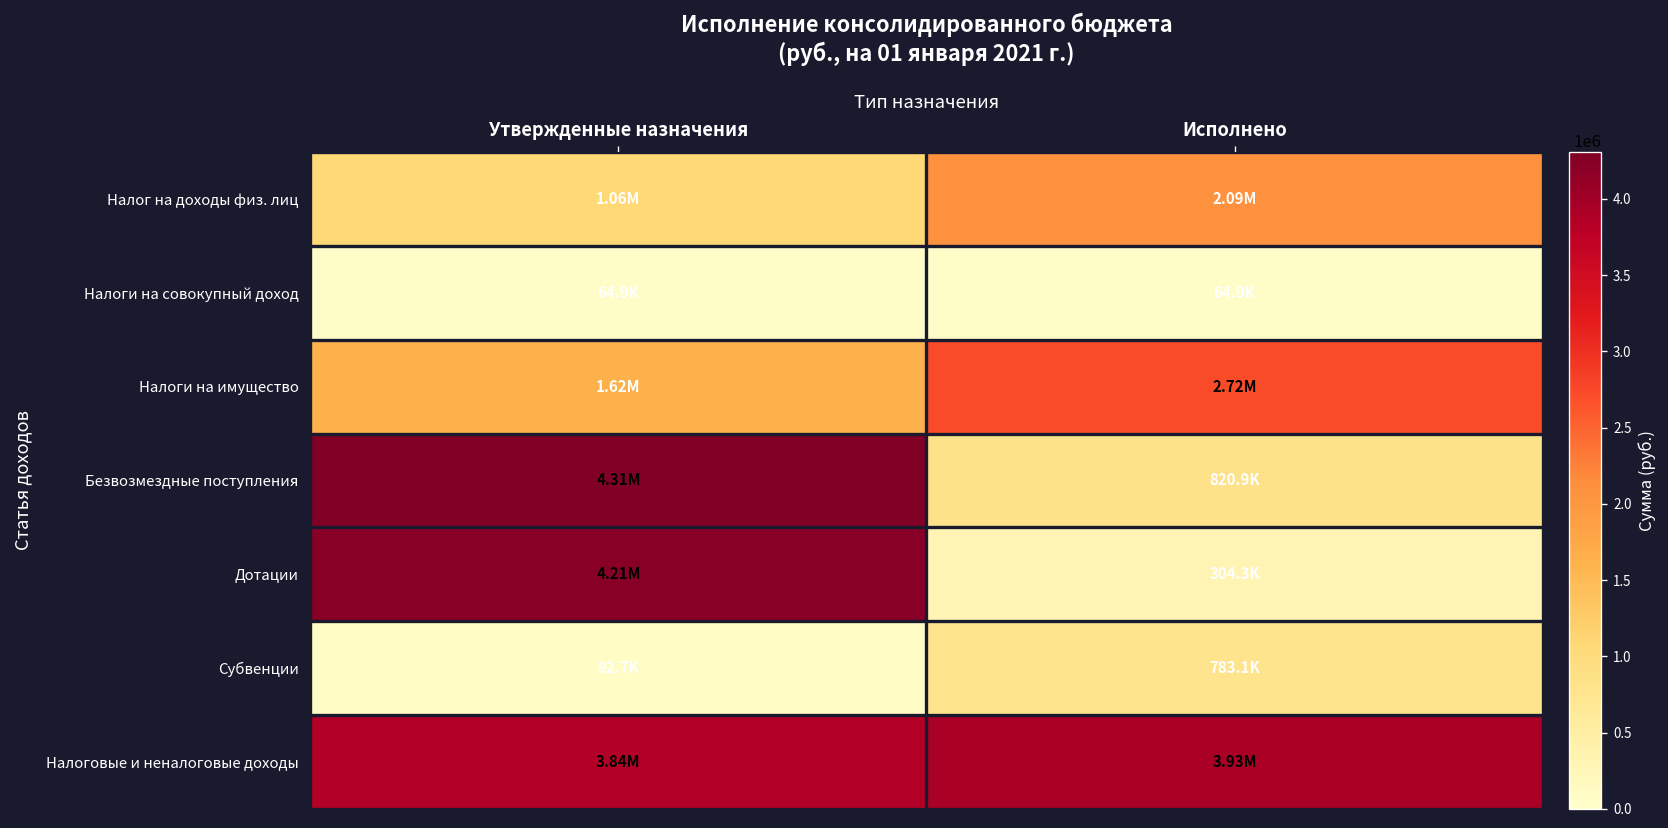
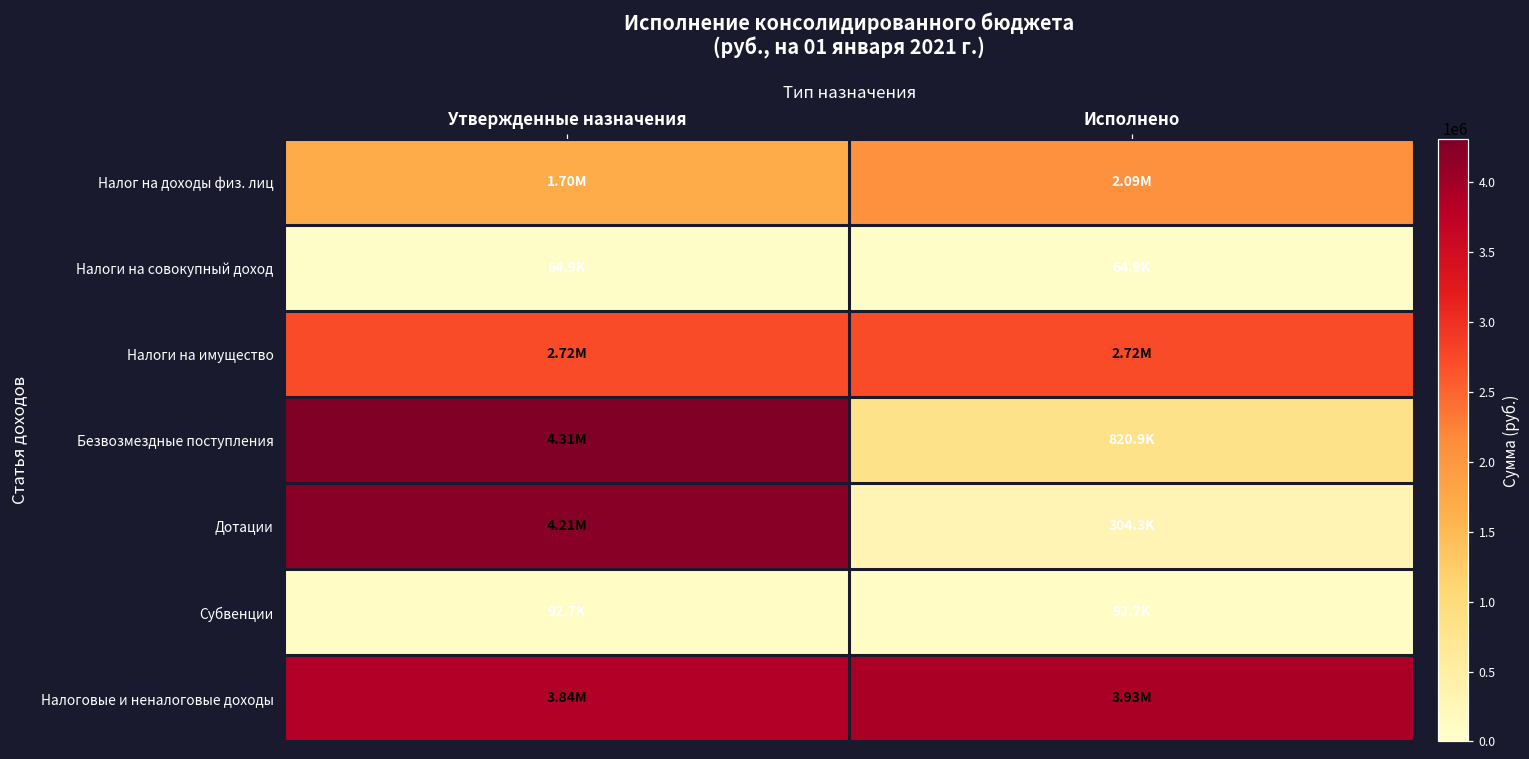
Налог на доходы физ. лиц, Утвержденные назначения: 1.06M -> 1.70M
Налоги на имущество, Утвержденные назначения: 1.62M -> 2.72M
Субвенции, Исполнено: 783.1K -> 92.7K
